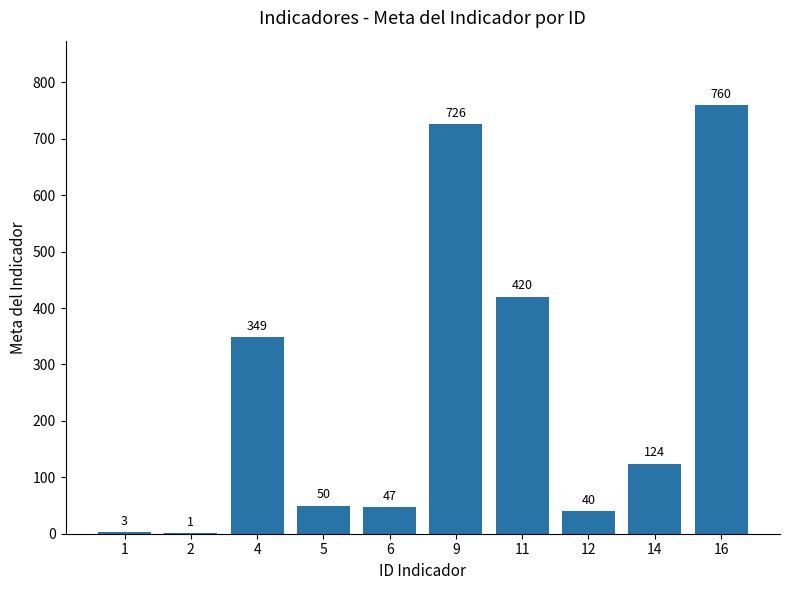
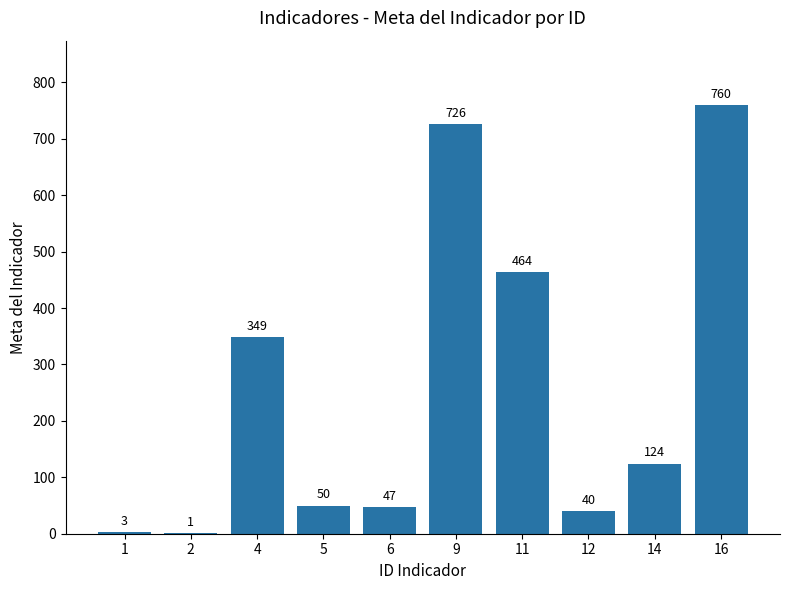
11: 420 -> 464
